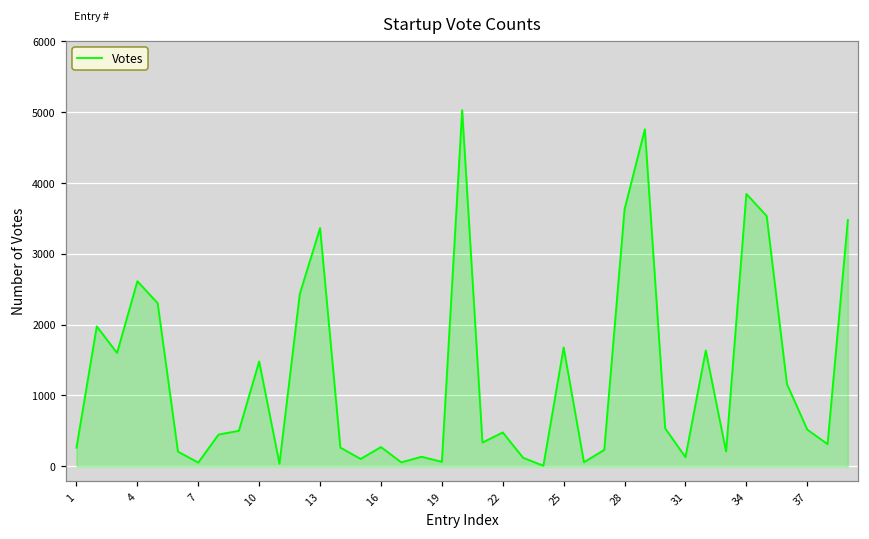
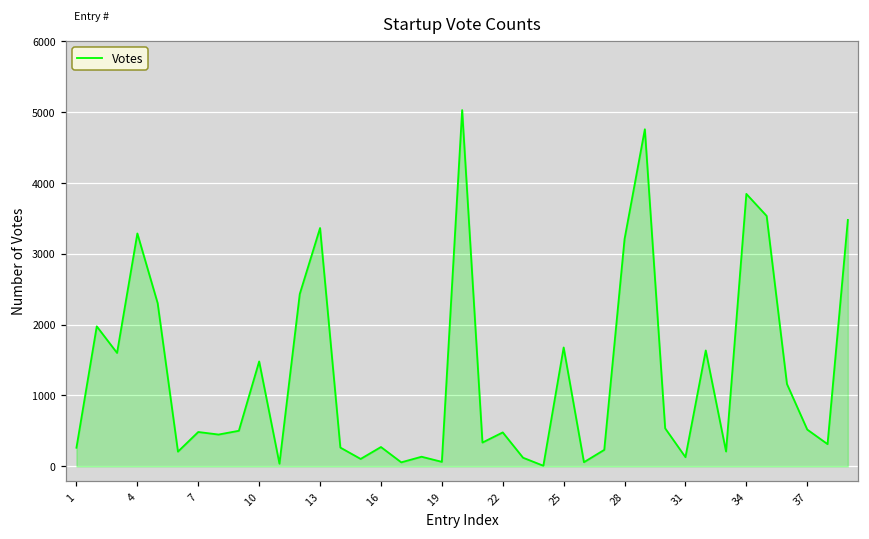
4: 2600 -> 3300
7: 100 -> 500
28: 3600 -> 3200
